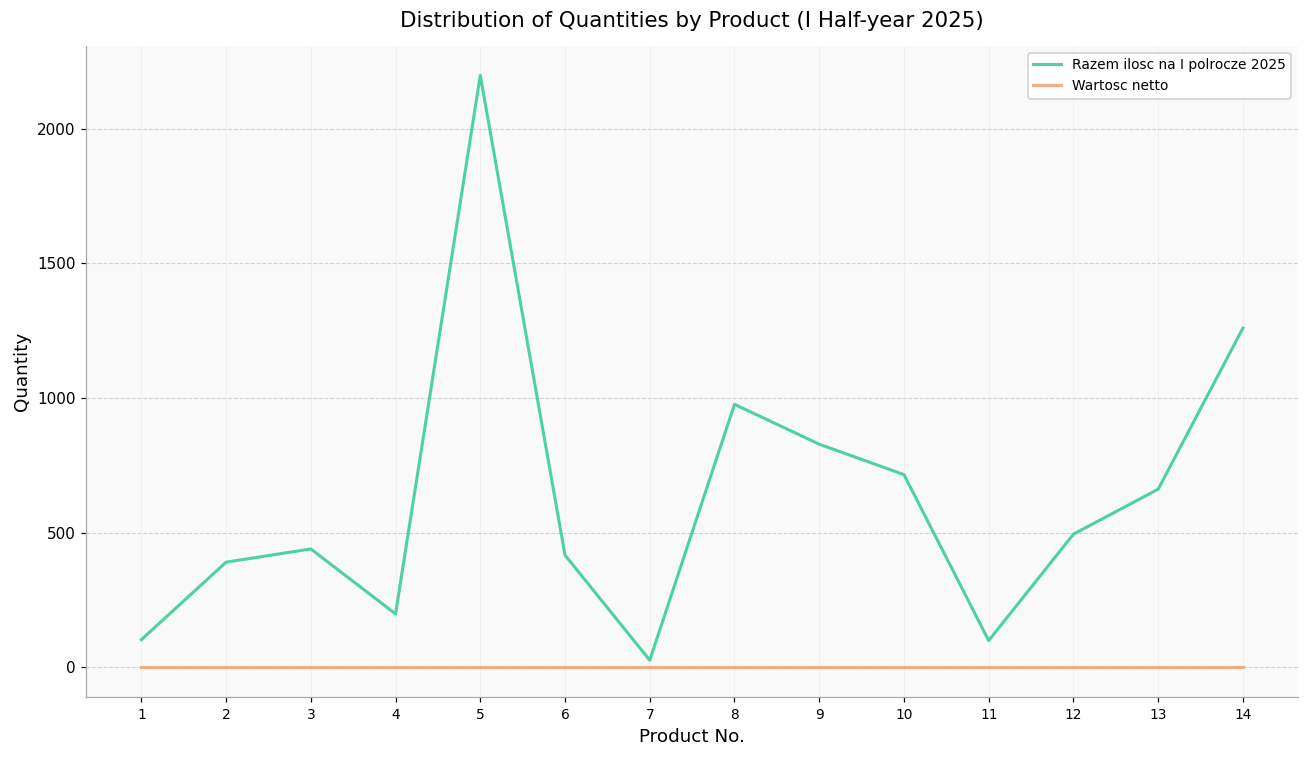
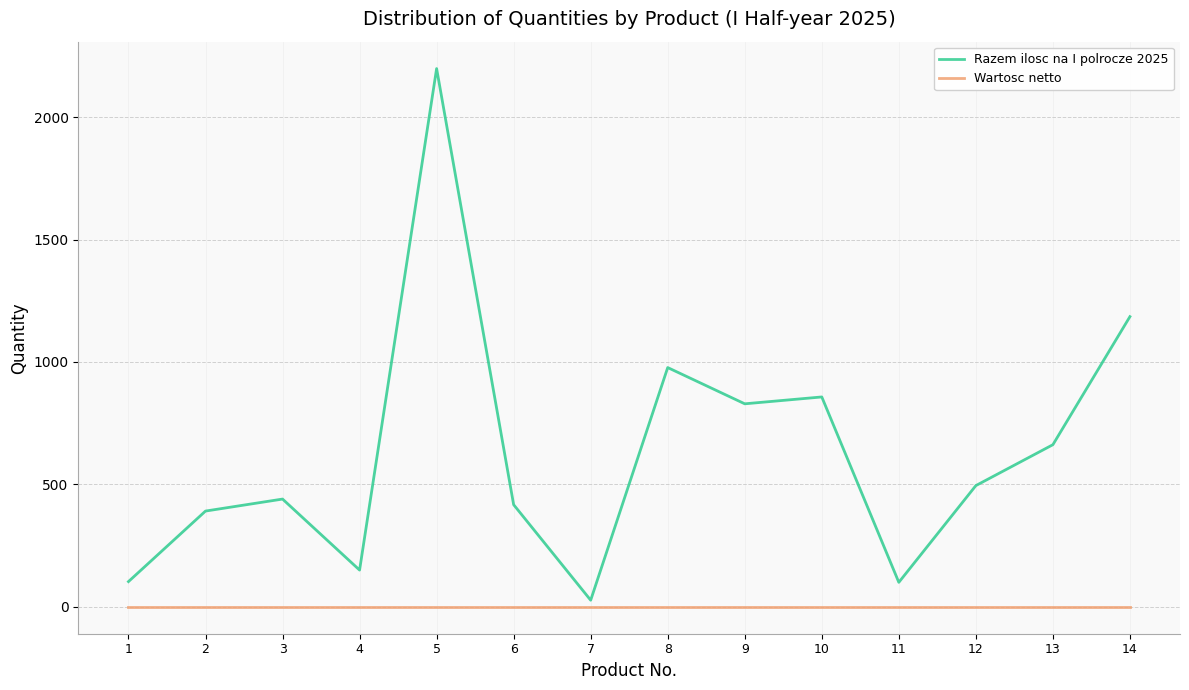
Razem ilosc na I polrocze 2025, 4: 200 -> 150
Razem ilosc na I polrocze 2025, 10: 720 -> 860
Razem ilosc na I polrocze 2025, 14: 1260 -> 1190
